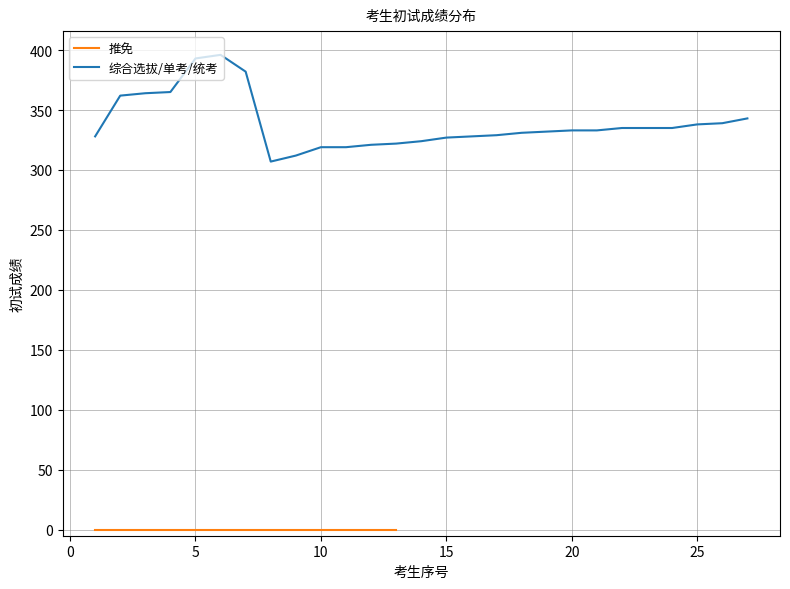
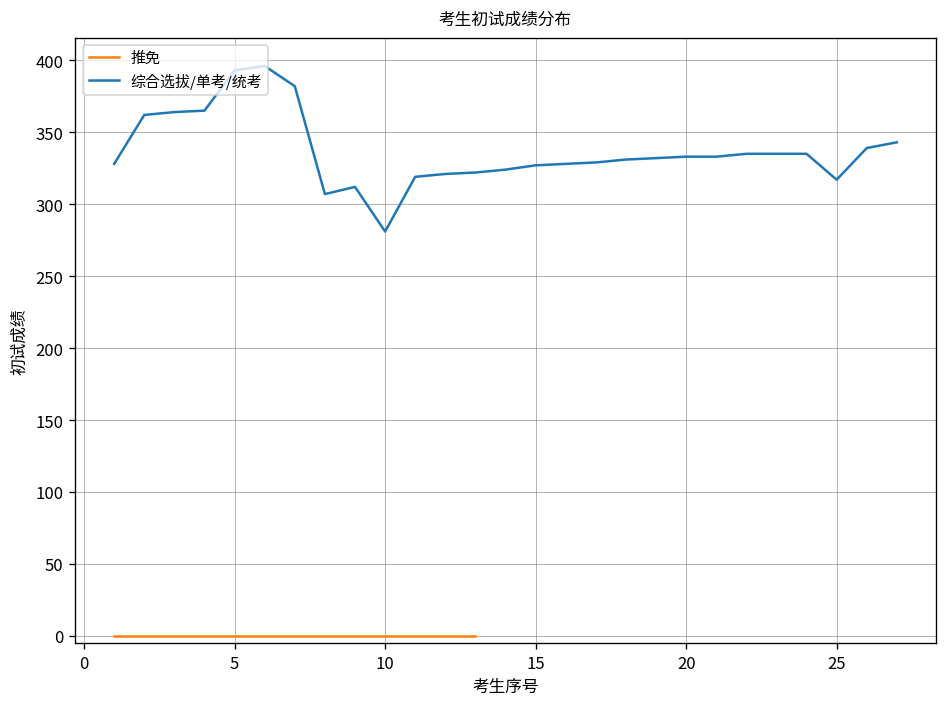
综合选拔/单考/统考, 10: 319 -> 281
综合选拔/单考/统考, 25: 338 -> 317
